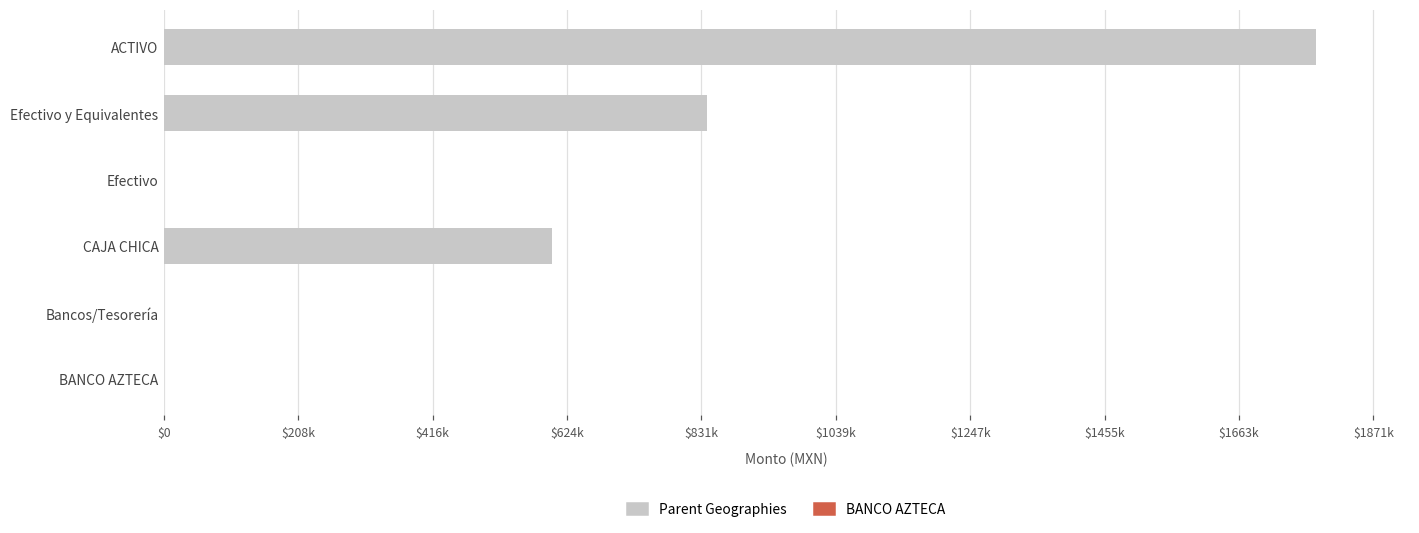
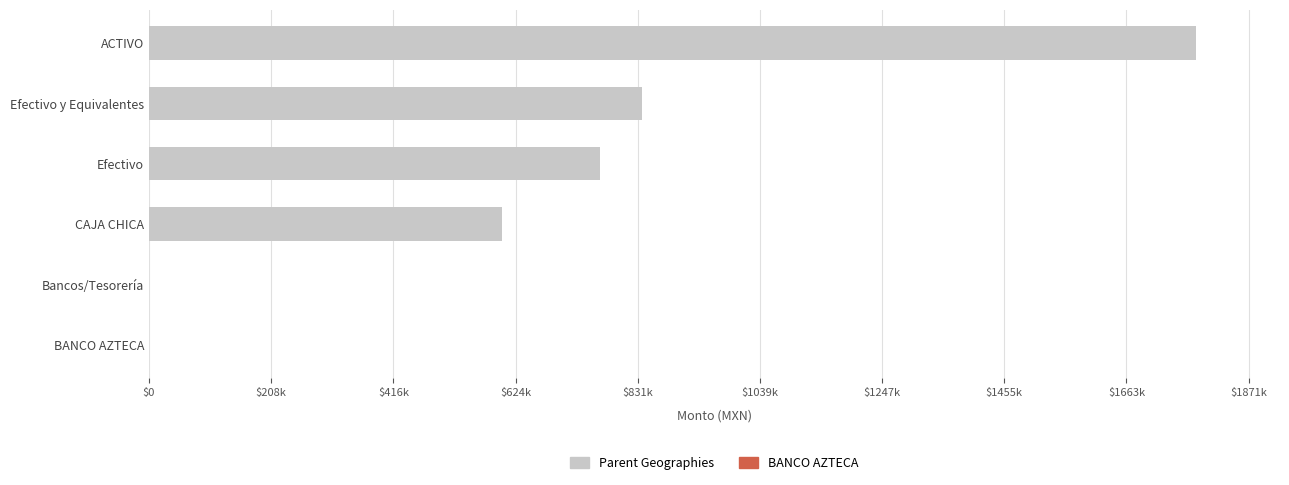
Parent Geographies, Efectivo: $0 -> $770000
